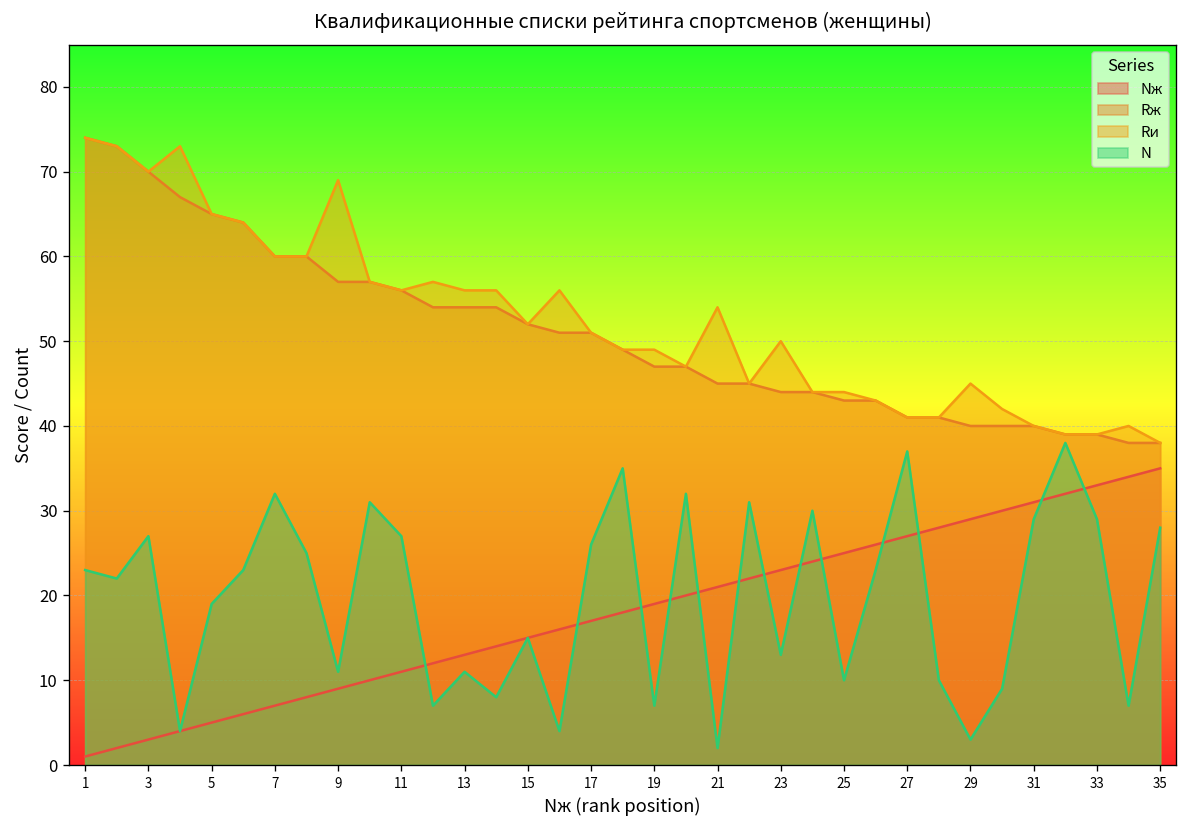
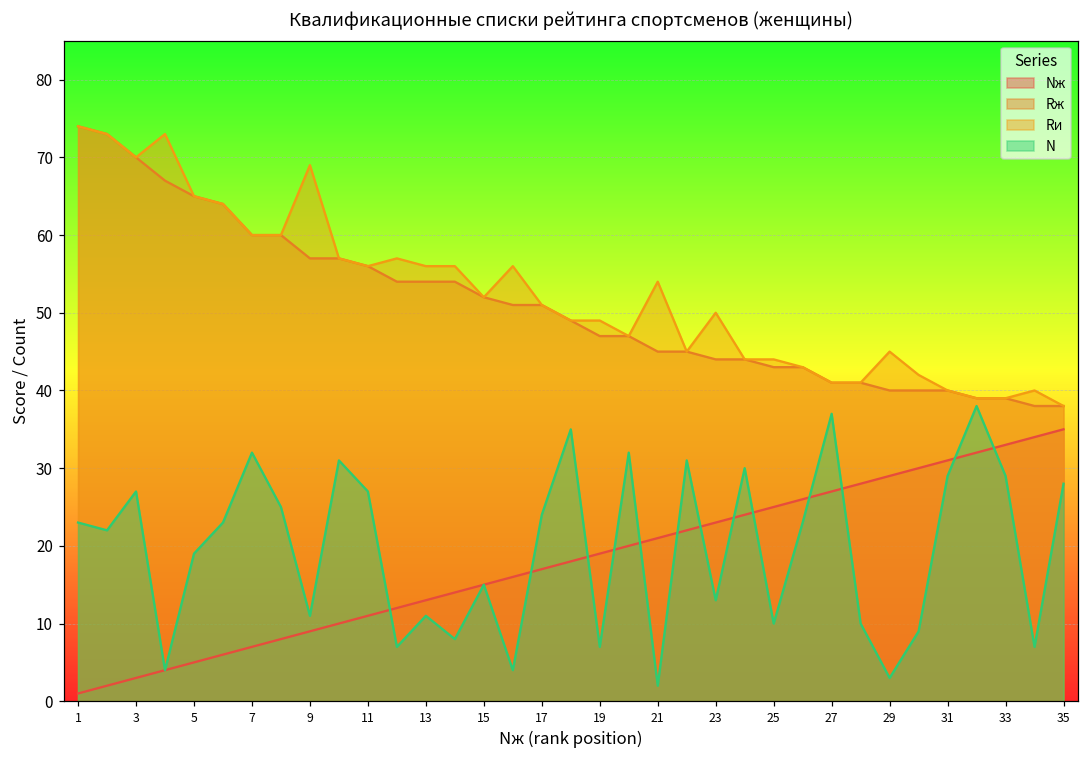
N, 17: 26 -> 24
